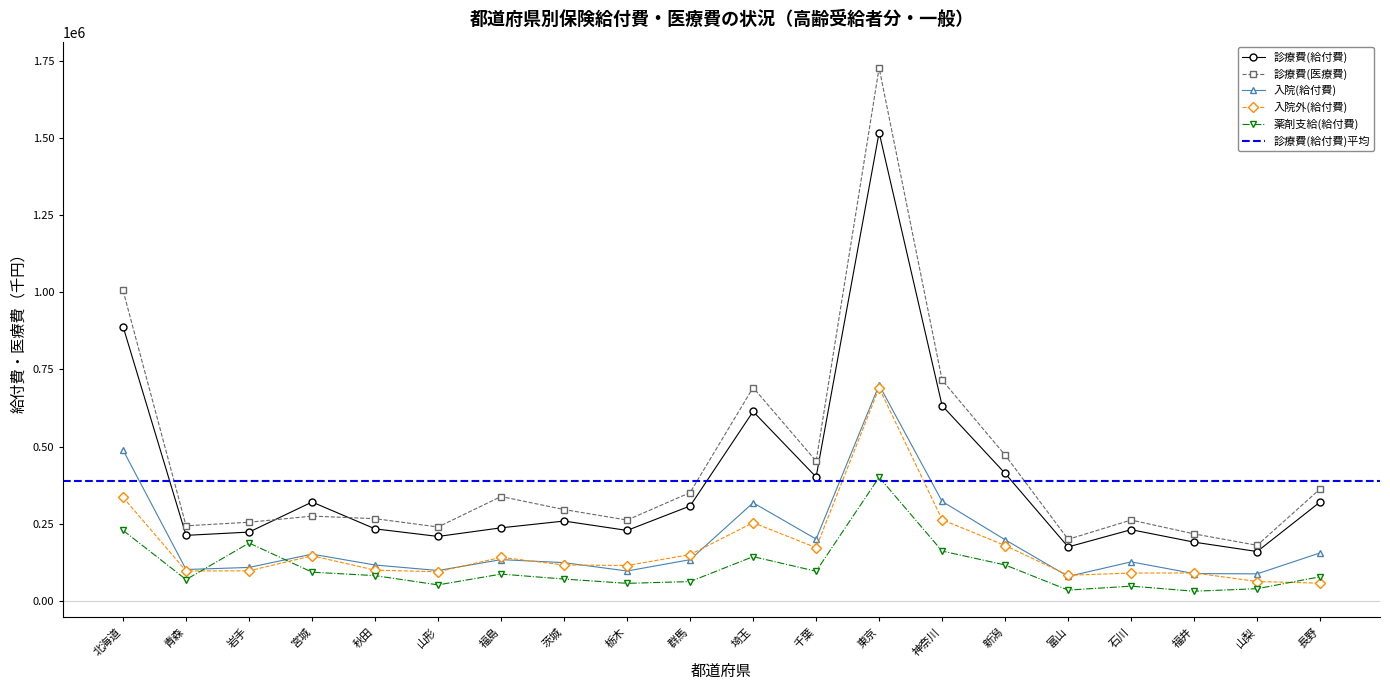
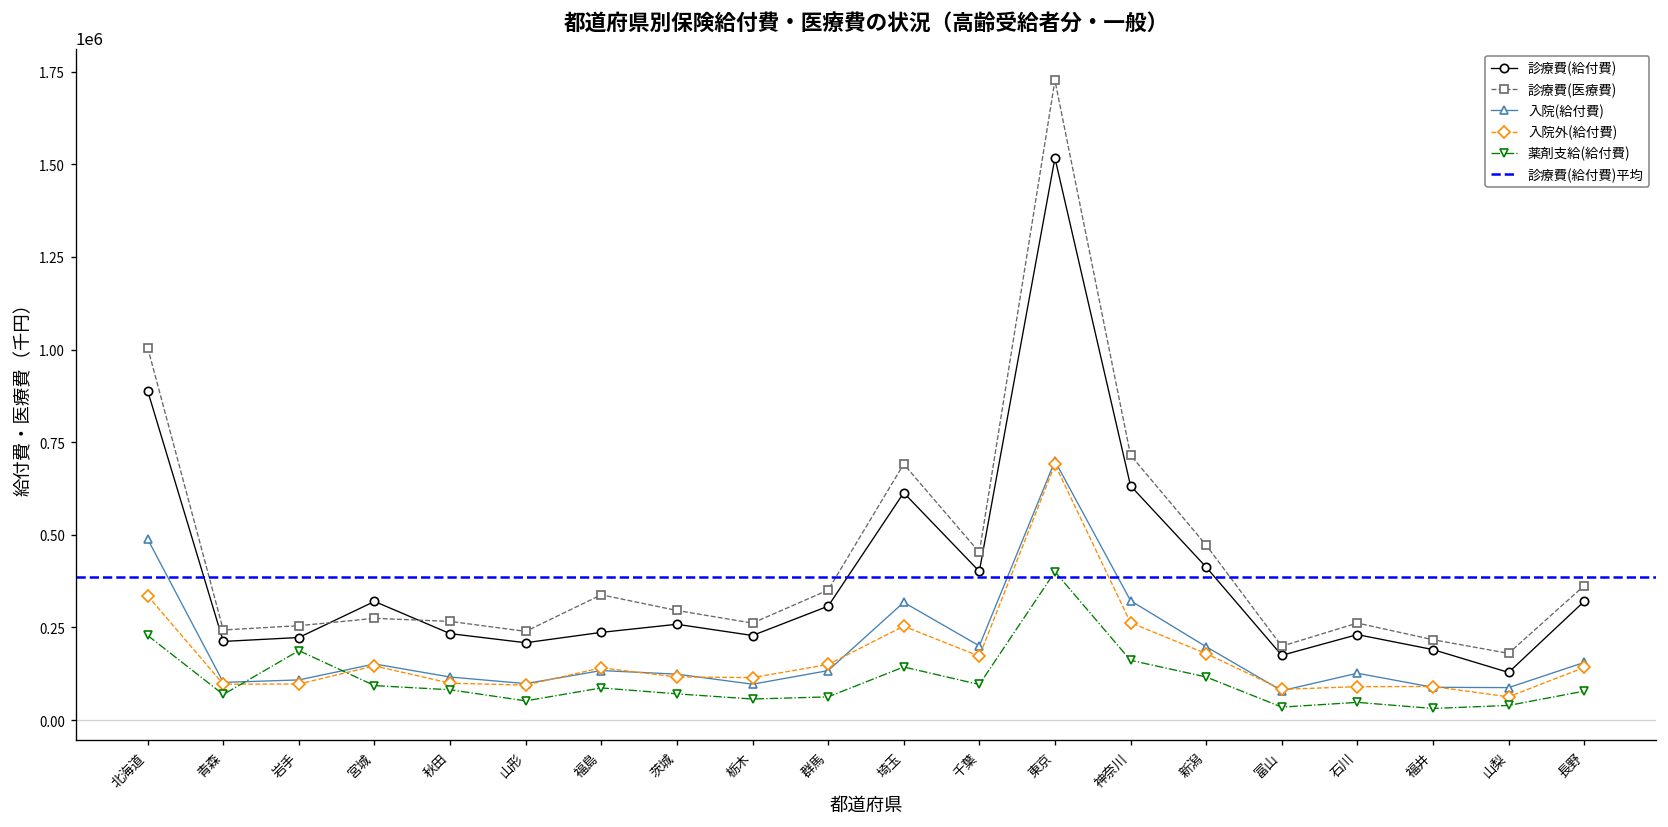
診療費(給付費), 山梨: 160000 -> 130000
入院外(給付費), 長野: 60000 -> 140000
